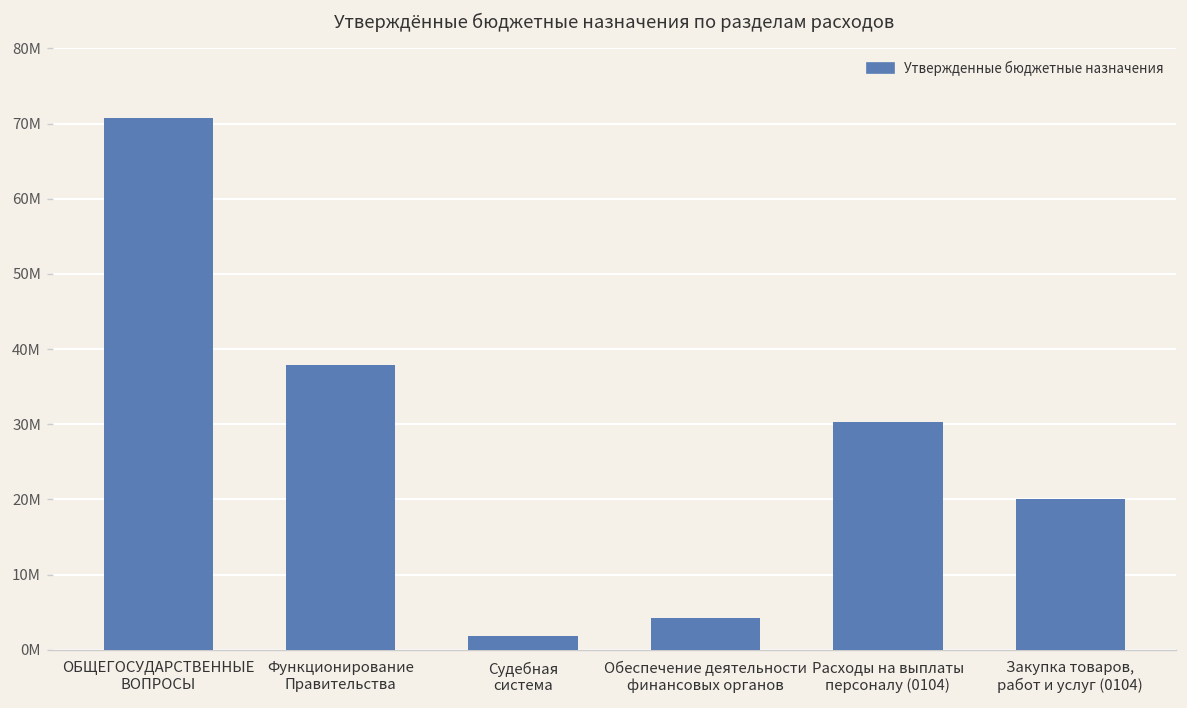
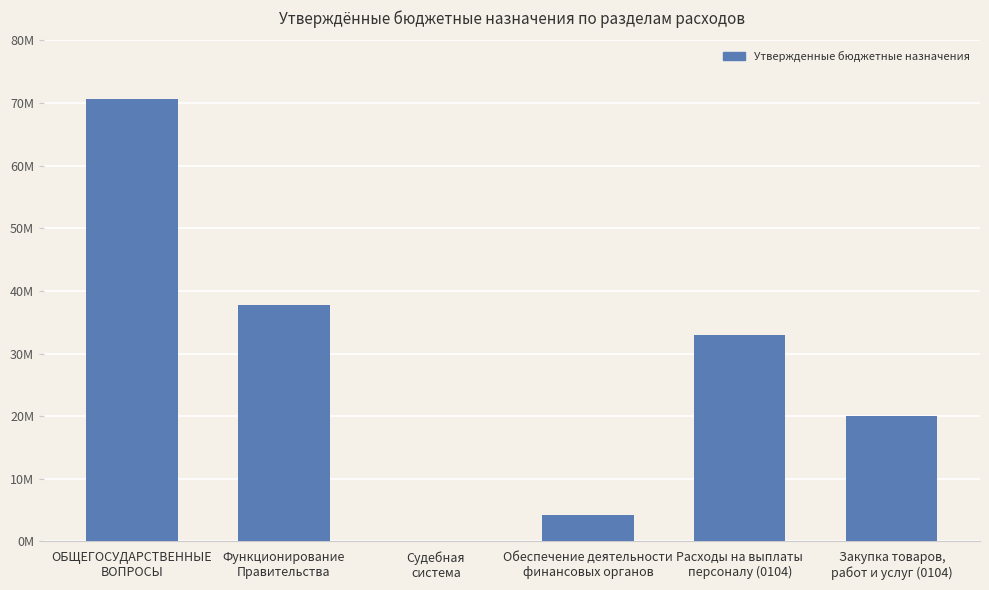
Судебная система: 2000000 -> 0
Расходы на выплаты персоналу (0104): 30000000 -> 33000000
